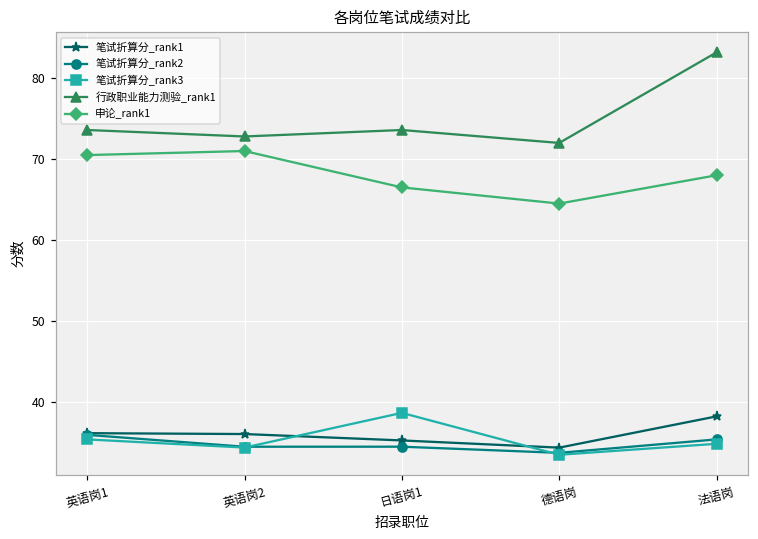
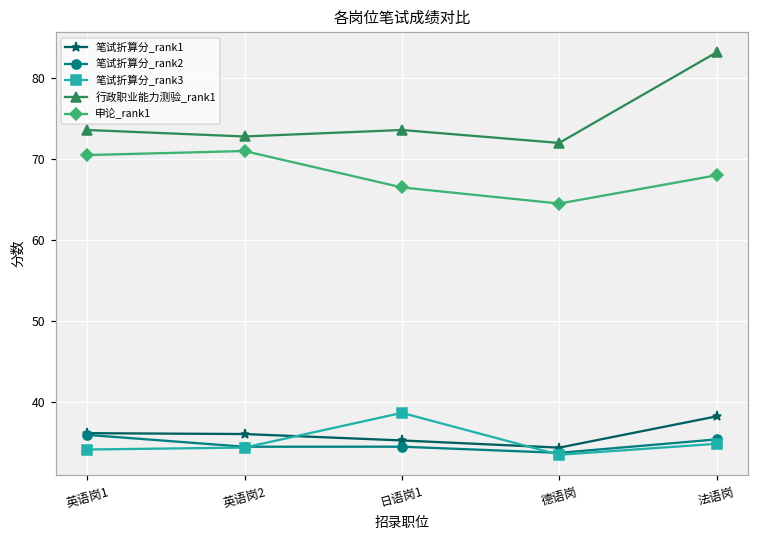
笔试折算分_rank3, 英语岗1: 35 -> 34
